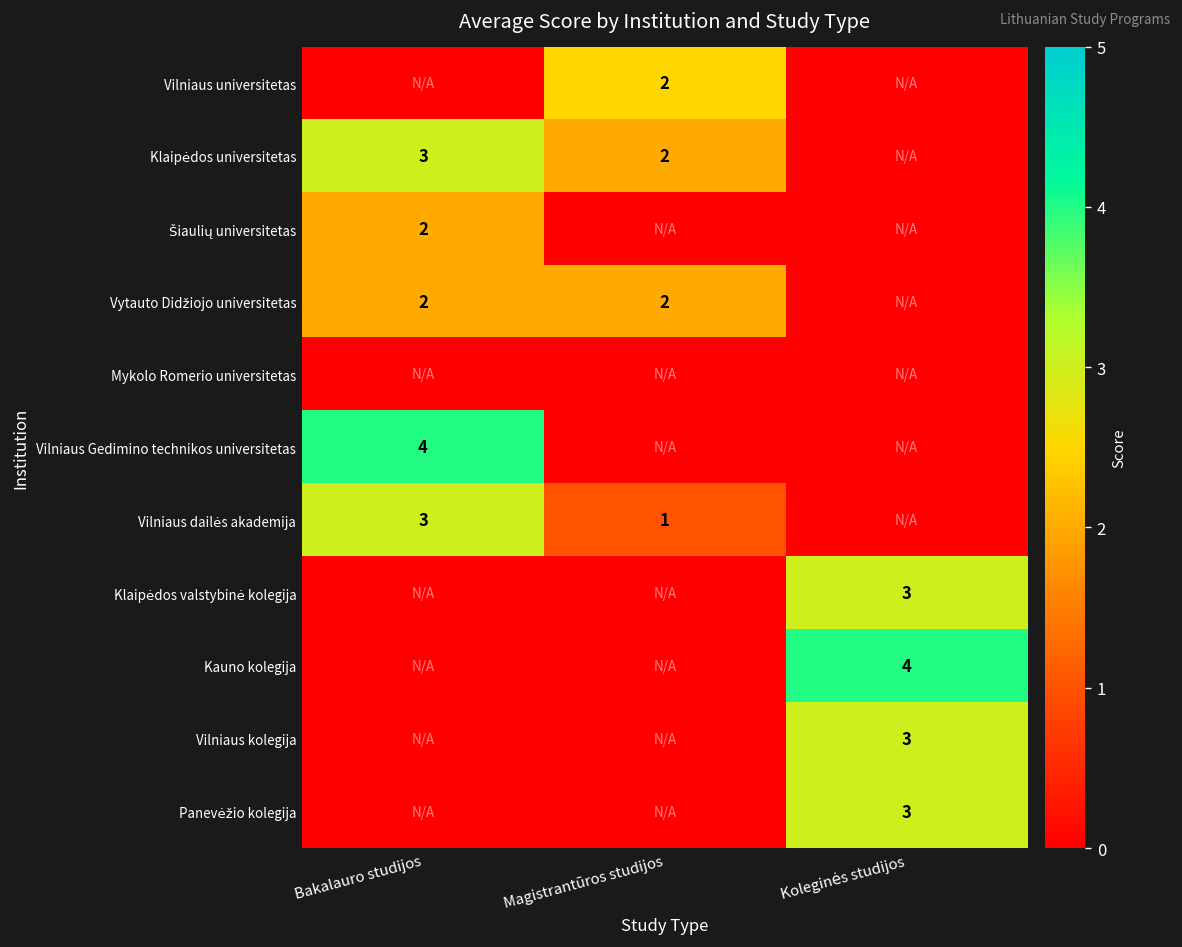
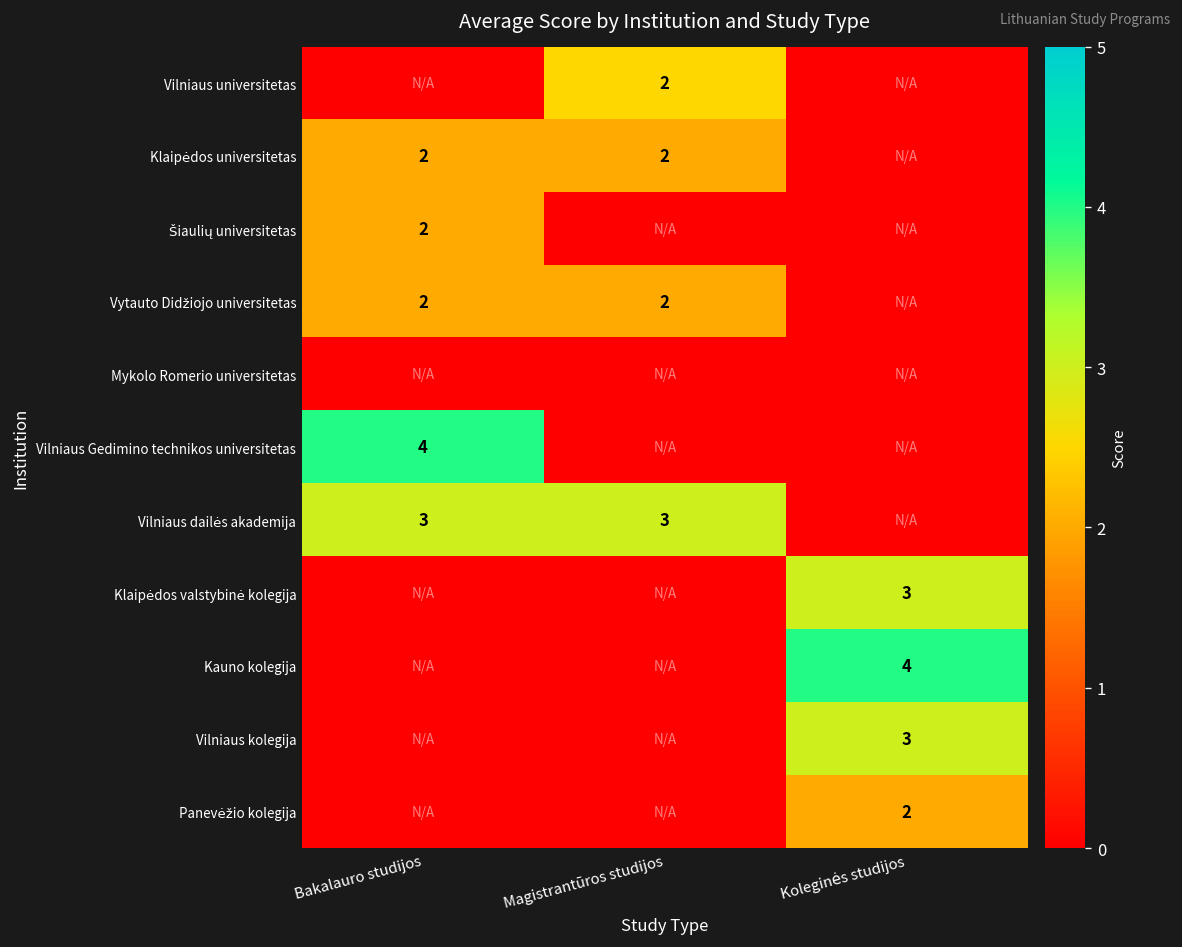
Klaipėdos universitetas, Bakalauro studijos: 3 -> 2
Vilniaus dailės akademija, Magistrantūros studijos: 1 -> 3
Panevėžio kolegija, Koleginės studijos: 3 -> 2
